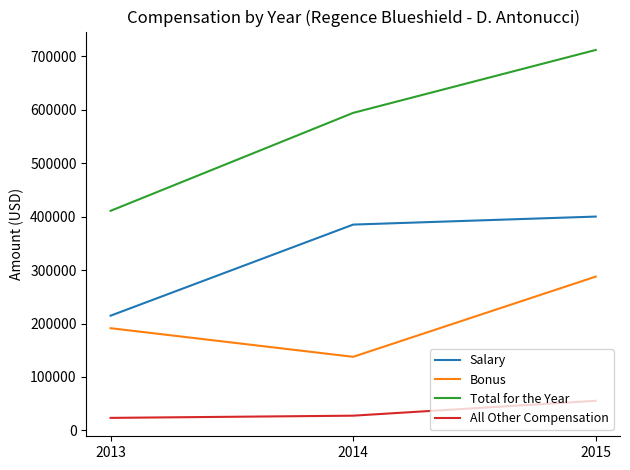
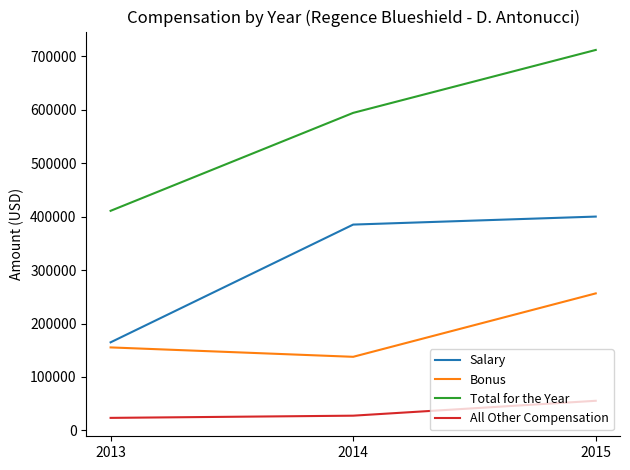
Salary, 2013: 210000 -> 160000
Bonus, 2013: 190000 -> 160000
Bonus, 2015: 290000 -> 260000
